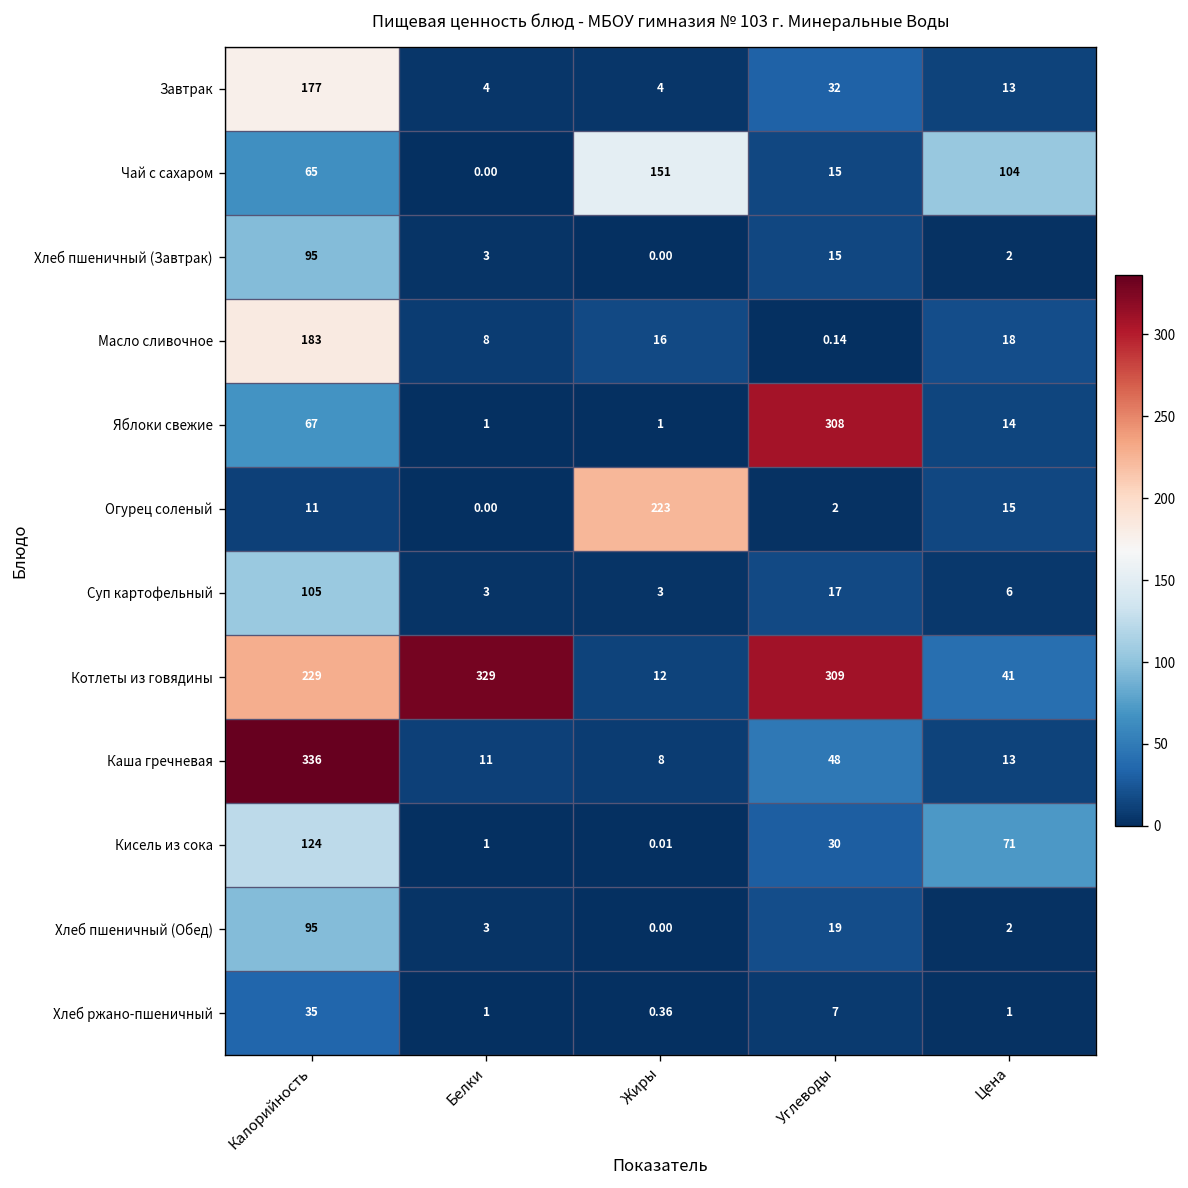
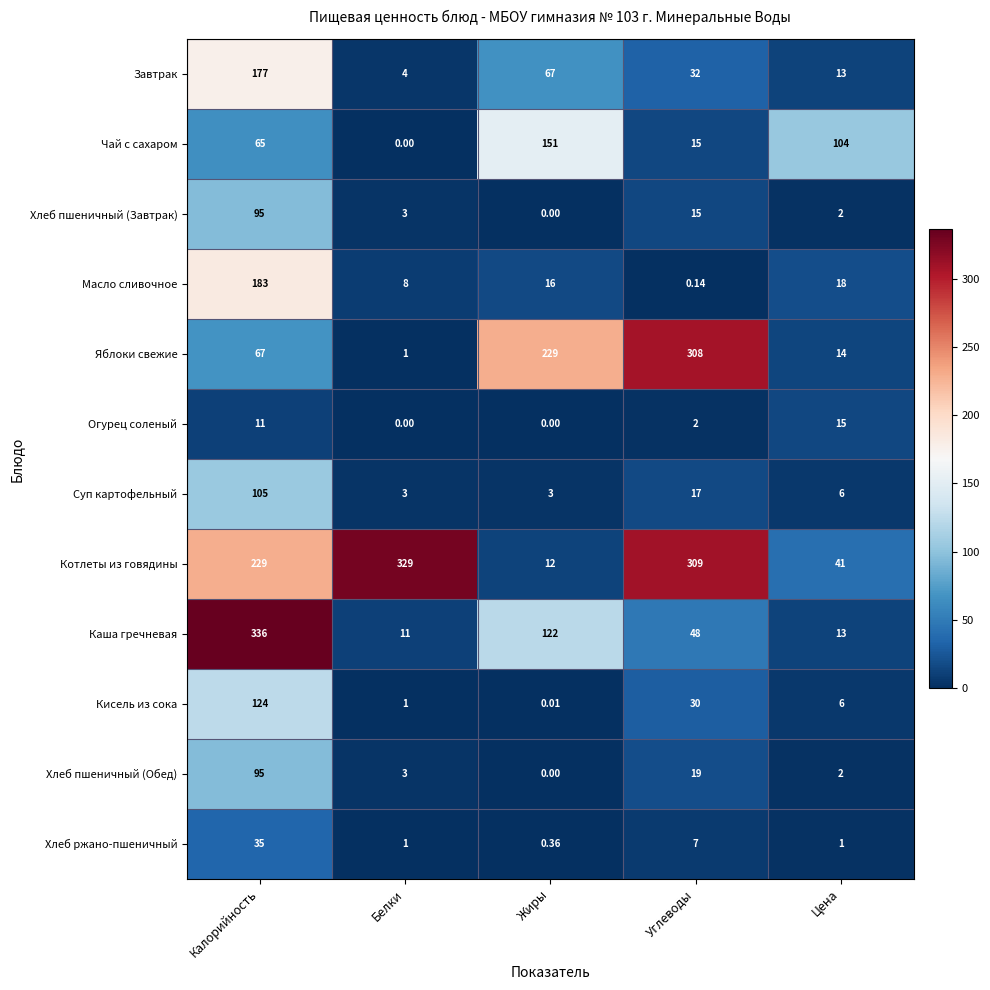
Завтрак, Жиры: 4 -> 67
Яблоки свежие, Жиры: 1 -> 229
Огурец соленый, Жиры: 223 -> 0.00
Каша гречневая, Жиры: 8 -> 122
Кисель из сока, Цена: 71 -> 6
